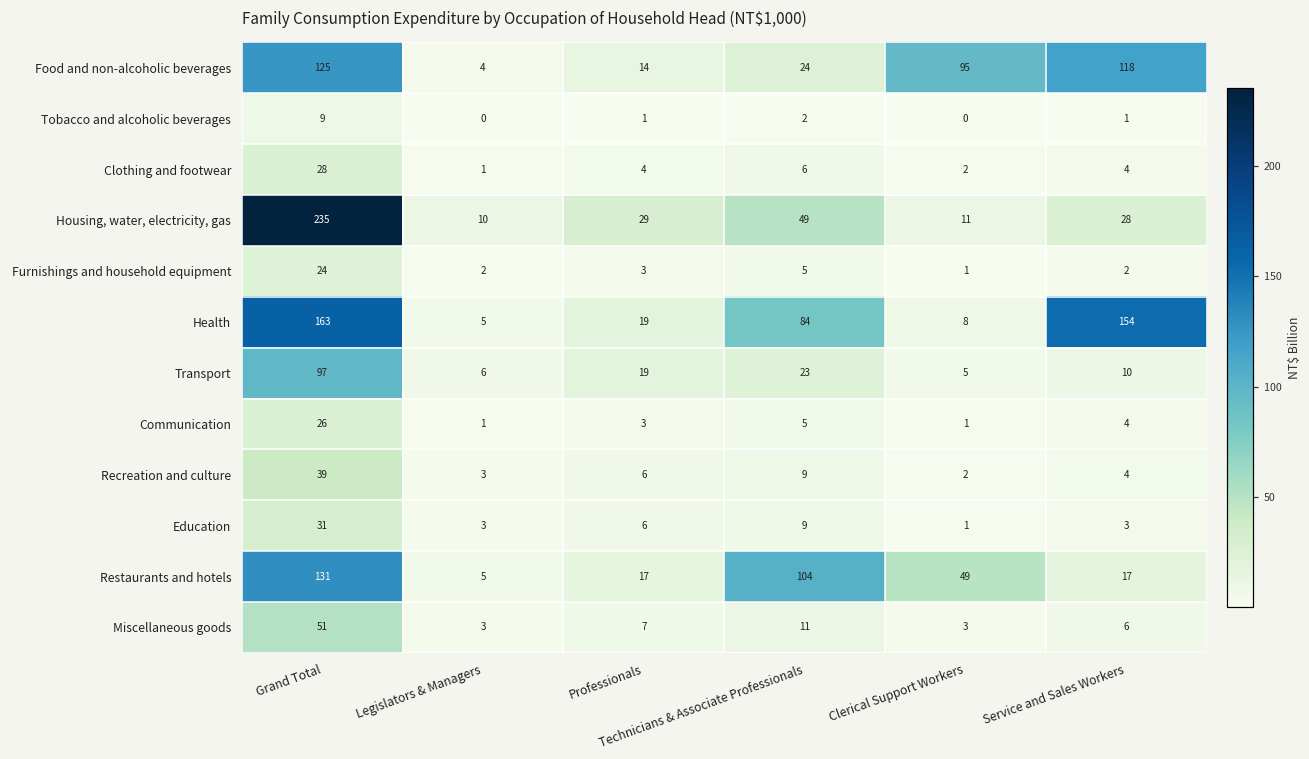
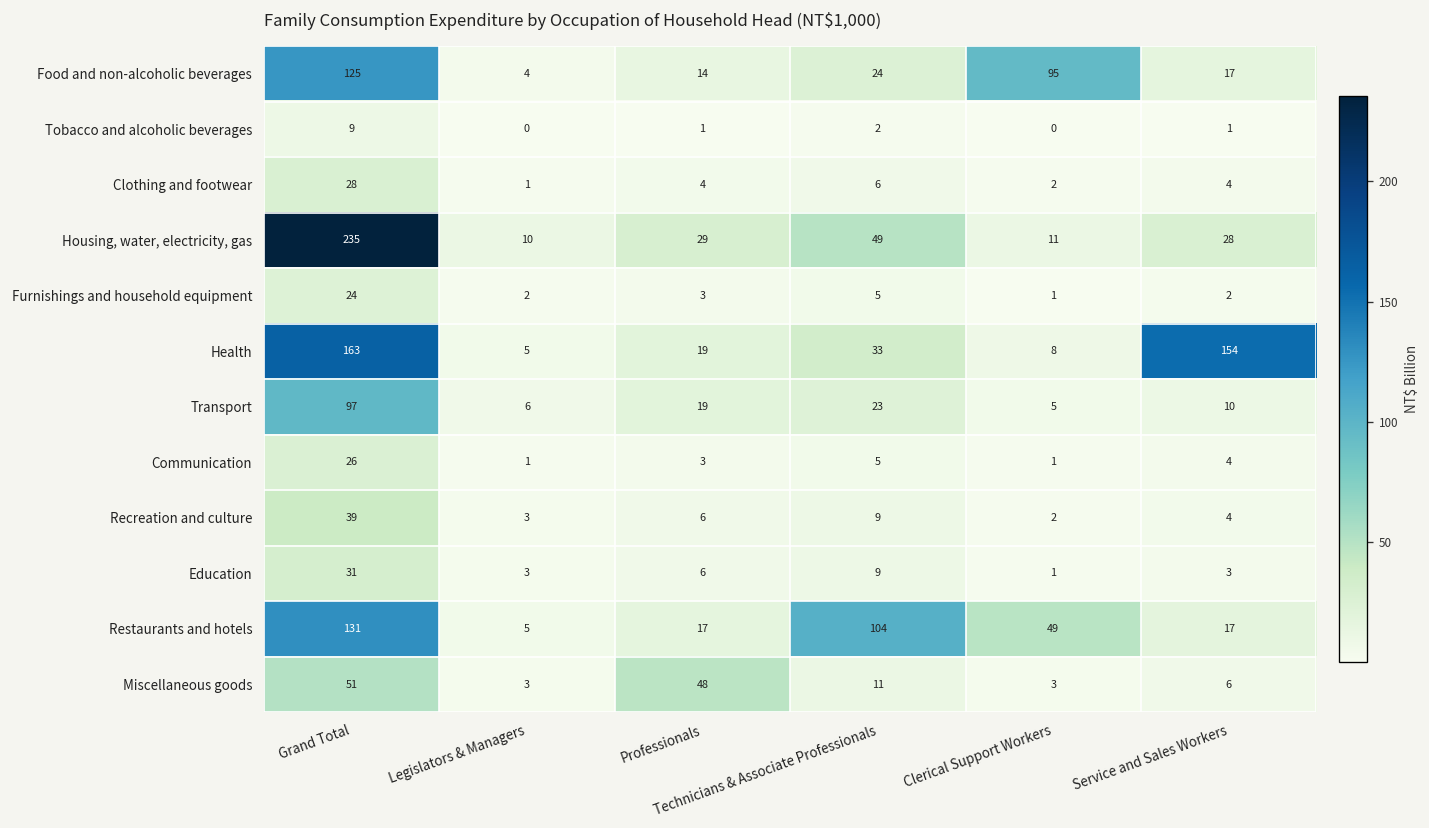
Food and non-alcoholic beverages, Service and Sales Workers: 118 -> 17
Health, Technicians & Associate Professionals: 84 -> 33
Miscellaneous goods, Professionals: 7 -> 48
